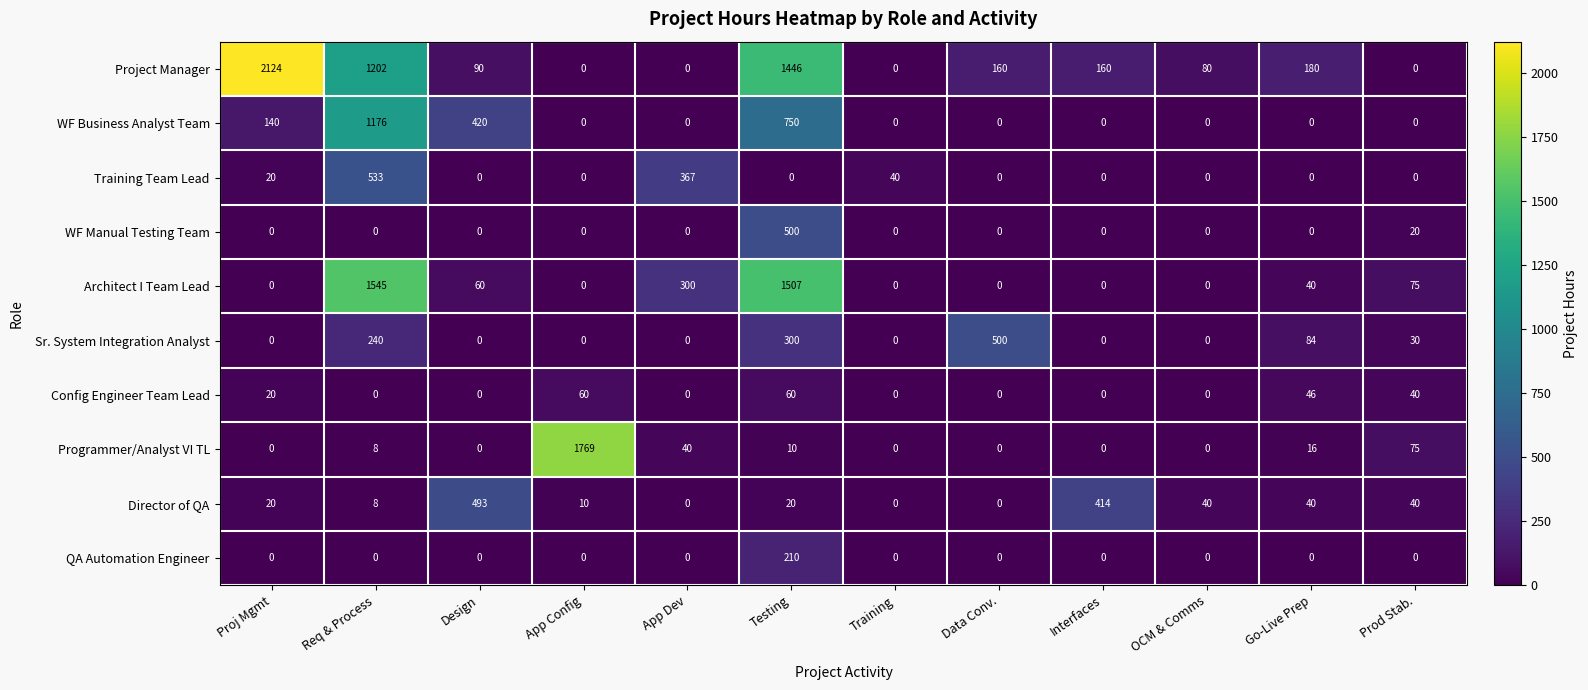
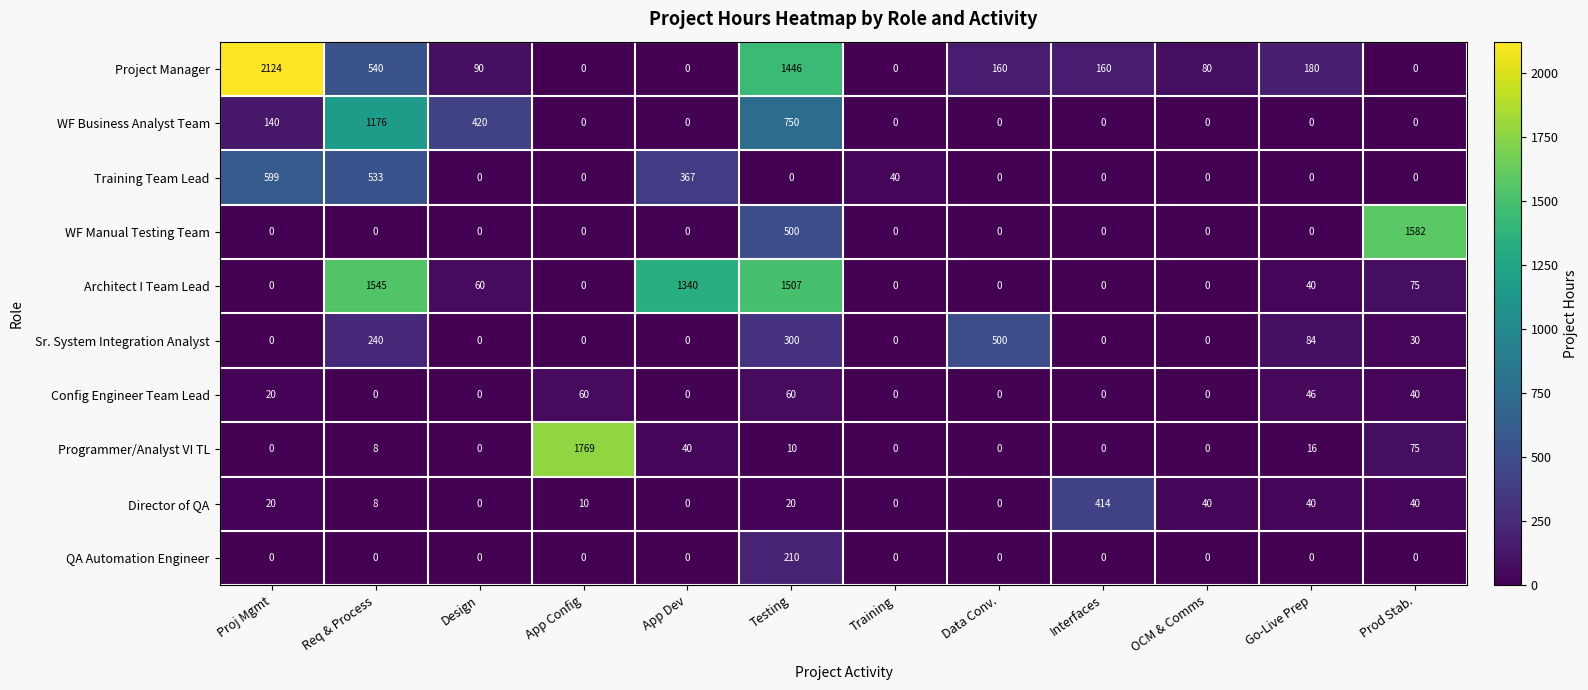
Project Manager, Req & Process: 1202 -> 540
Training Team Lead, Proj Mgmt: 20 -> 599
WF Manual Testing Team, Prod Stab.: 20 -> 1582
Architect I Team Lead, App Dev: 300 -> 1340
Director of QA, Design: 493 -> 0
